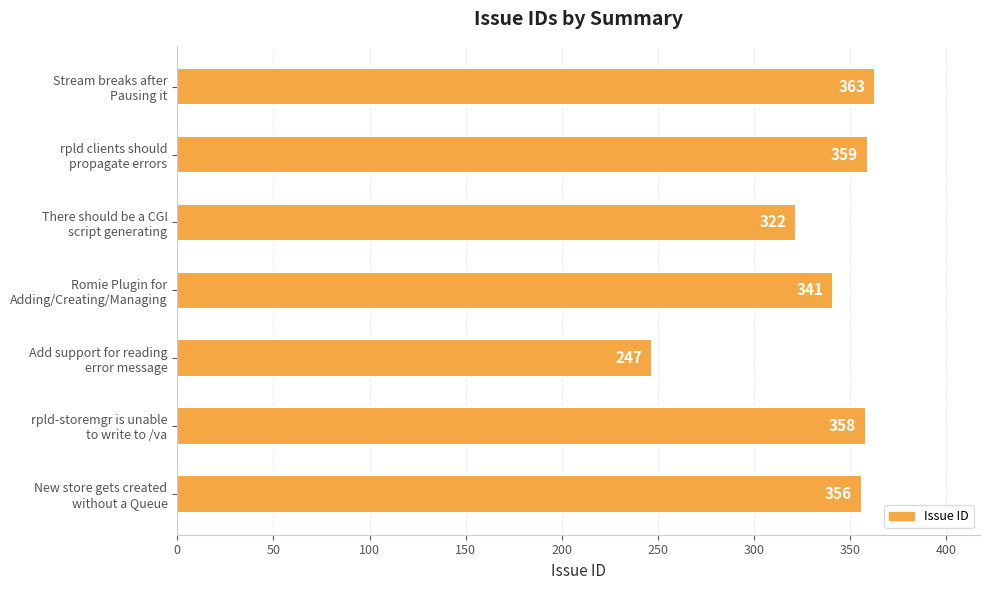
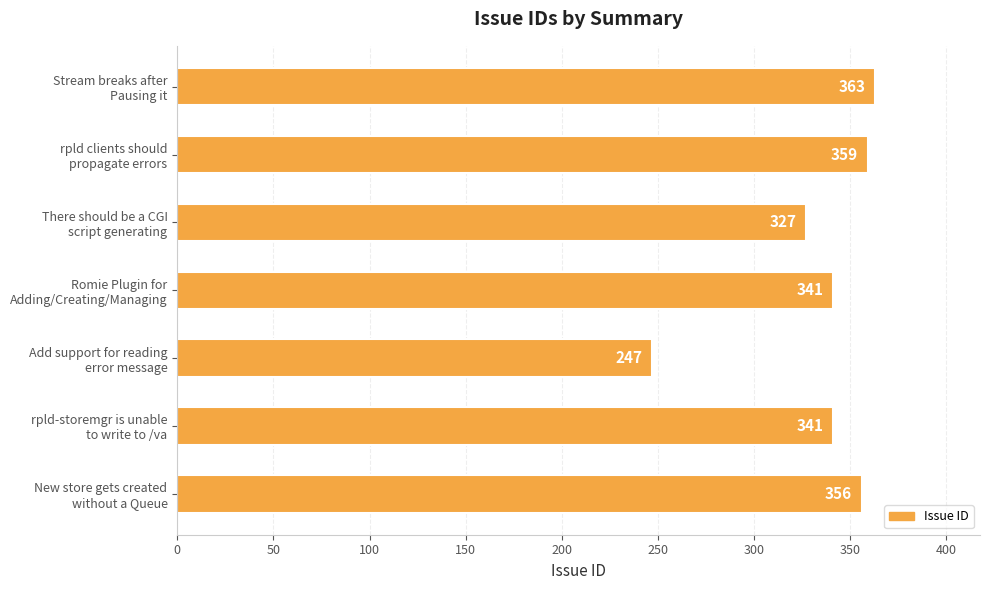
There should be a CGI script generating: 322 -> 327
rpld-storemgr is unable to write to /va: 358 -> 341
